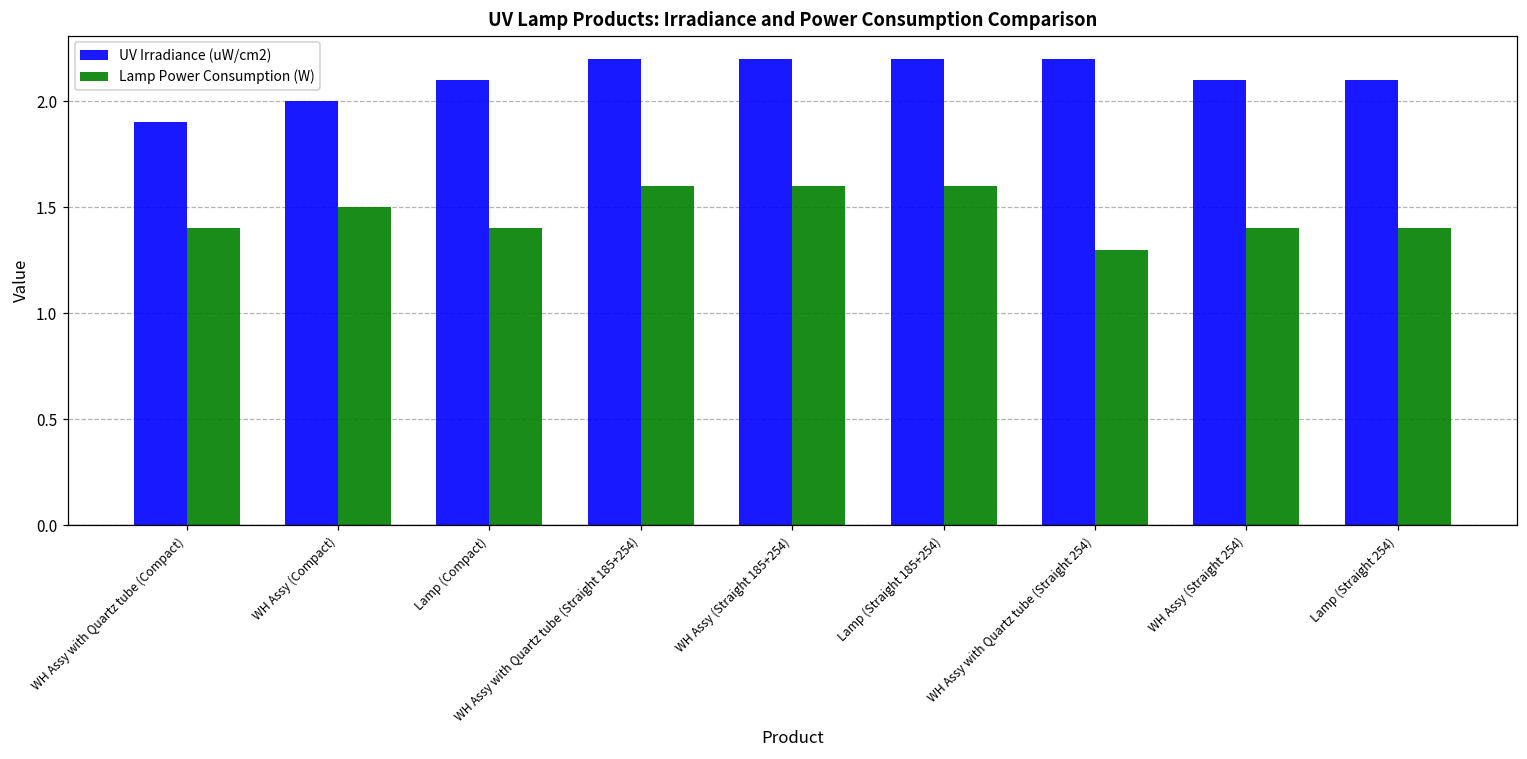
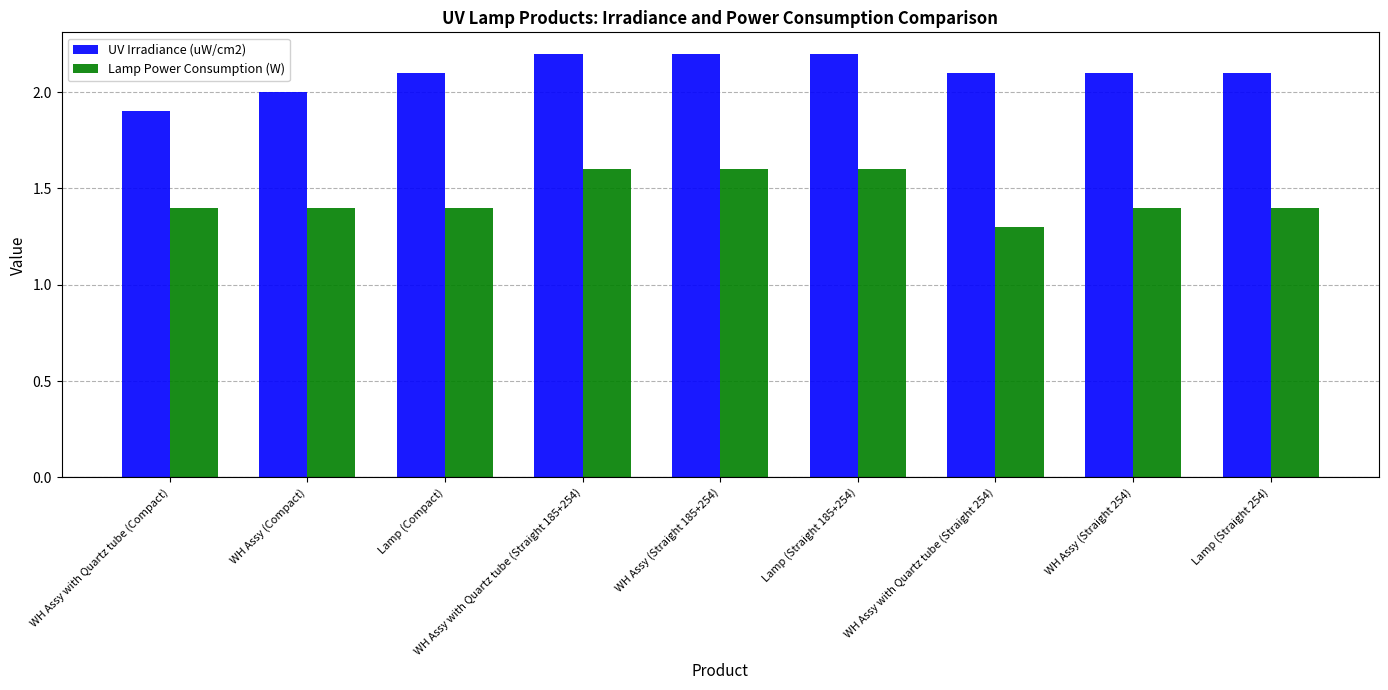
Lamp Power Consumption (W), WH Assy (Compact): 1.5 -> 1.4
UV Irradiance (uW/cm2), WH Assy with Quartz tube (Straight 254): 2.2 -> 2.1
